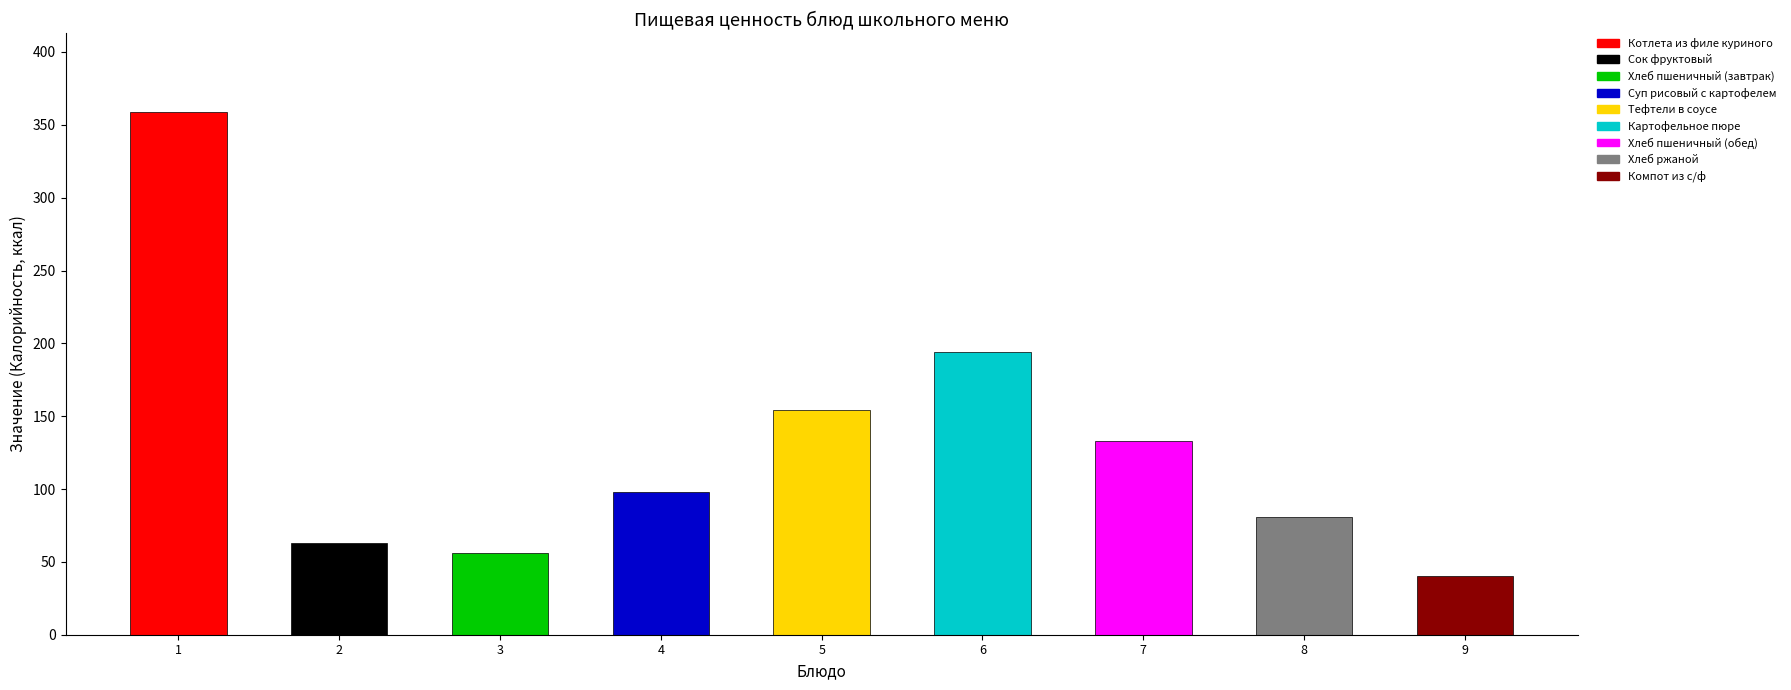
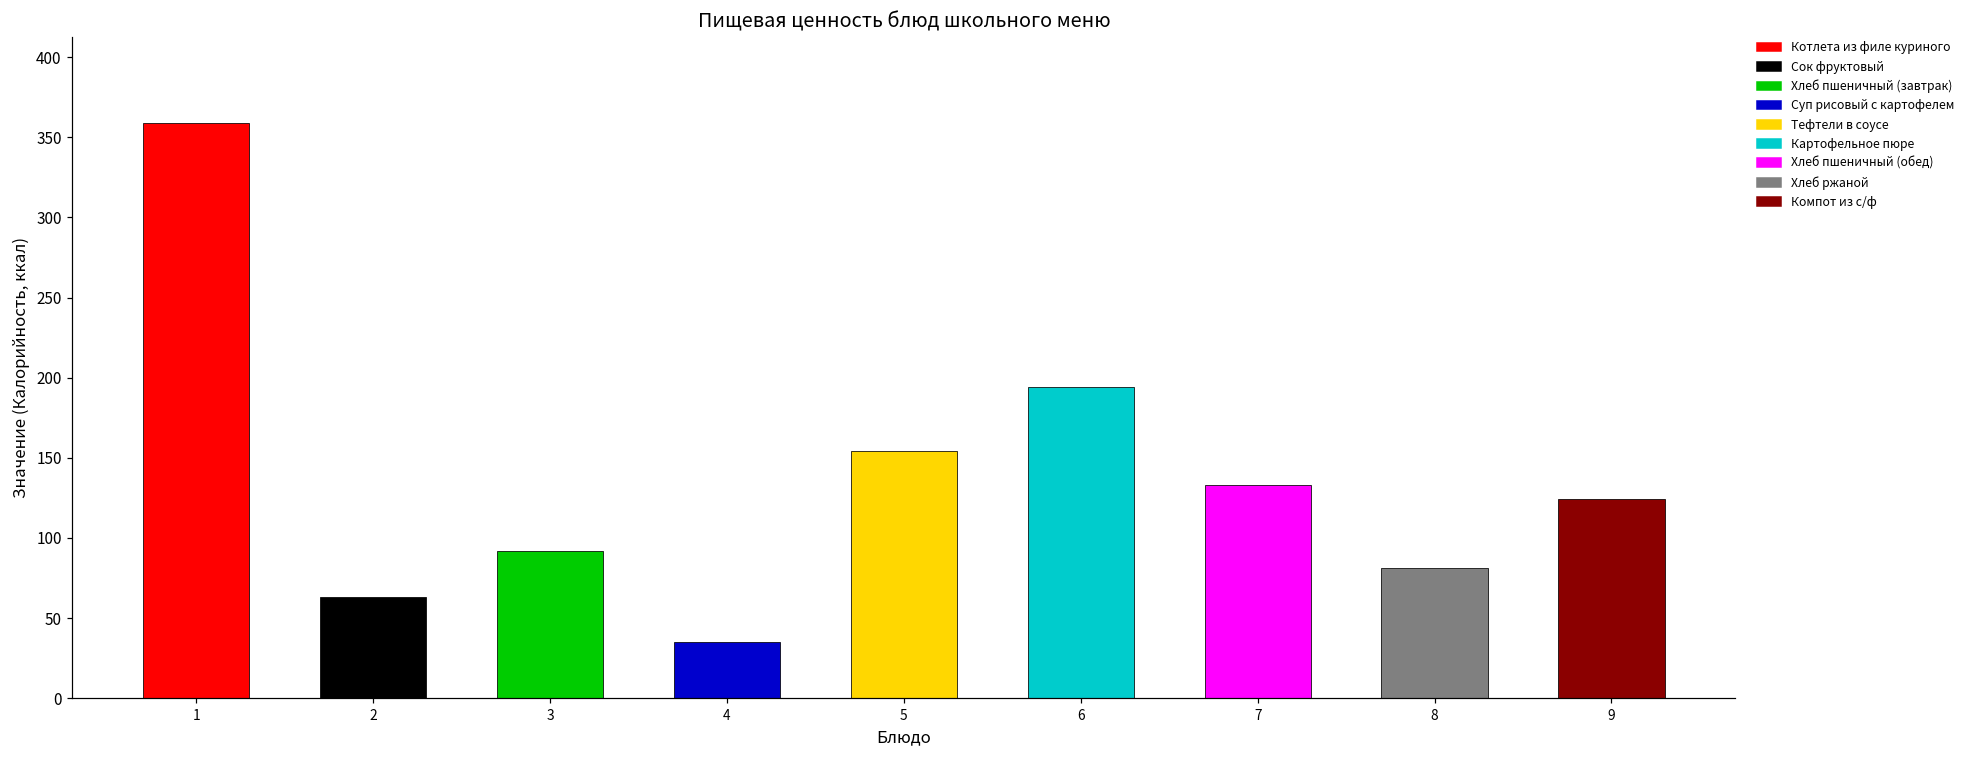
3: 56 -> 92
4: 98 -> 35
9: 40 -> 124
